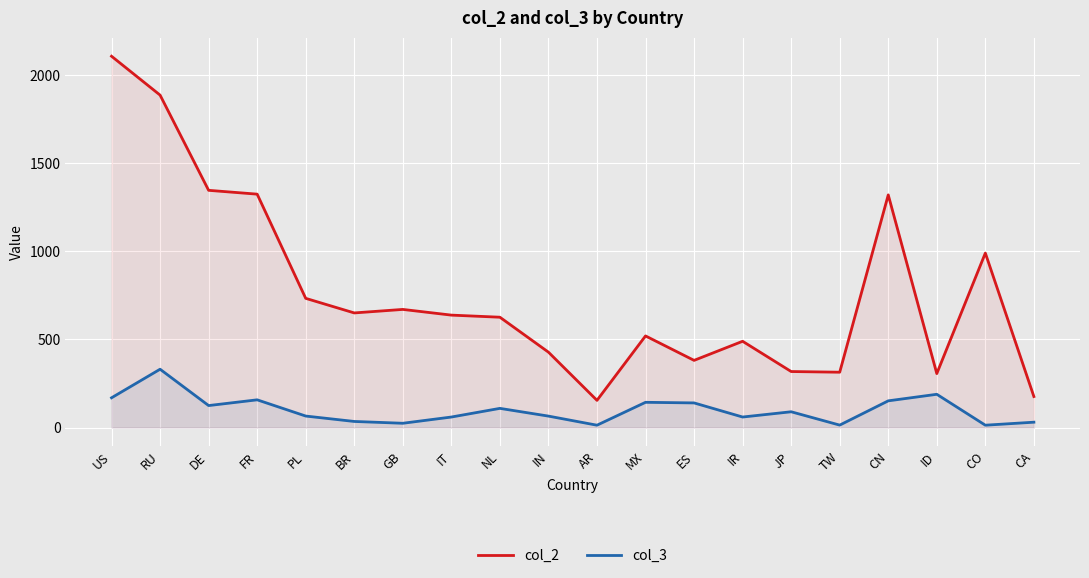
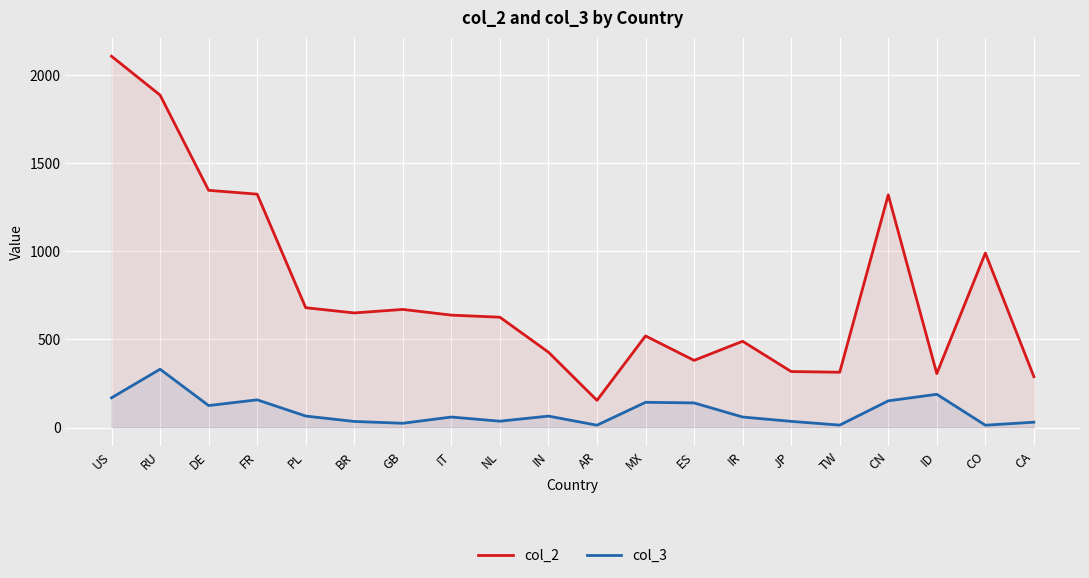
col_2, PL: 730 -> 680
col_3, NL: 110 -> 40
col_3, JP: 90 -> 30
col_2, CA: 180 -> 290
